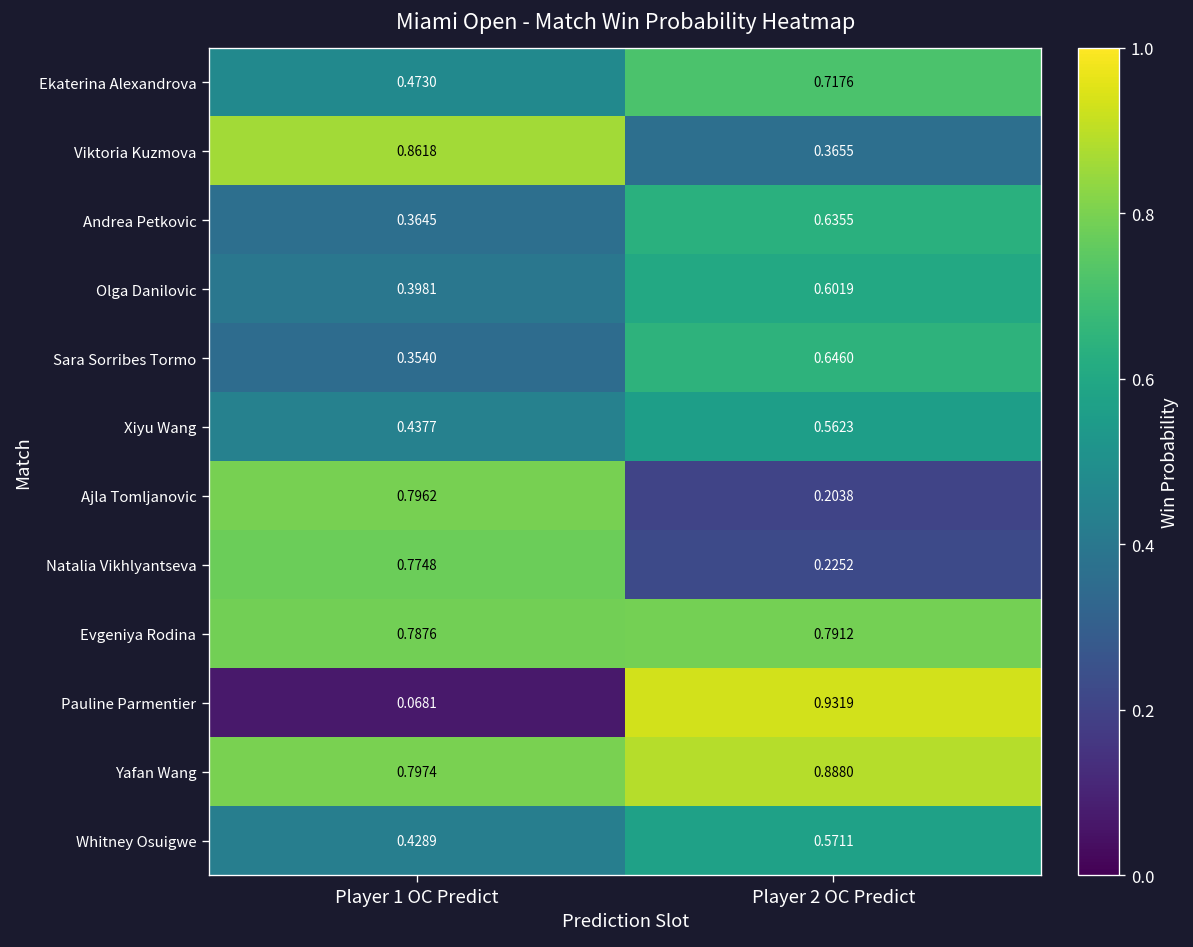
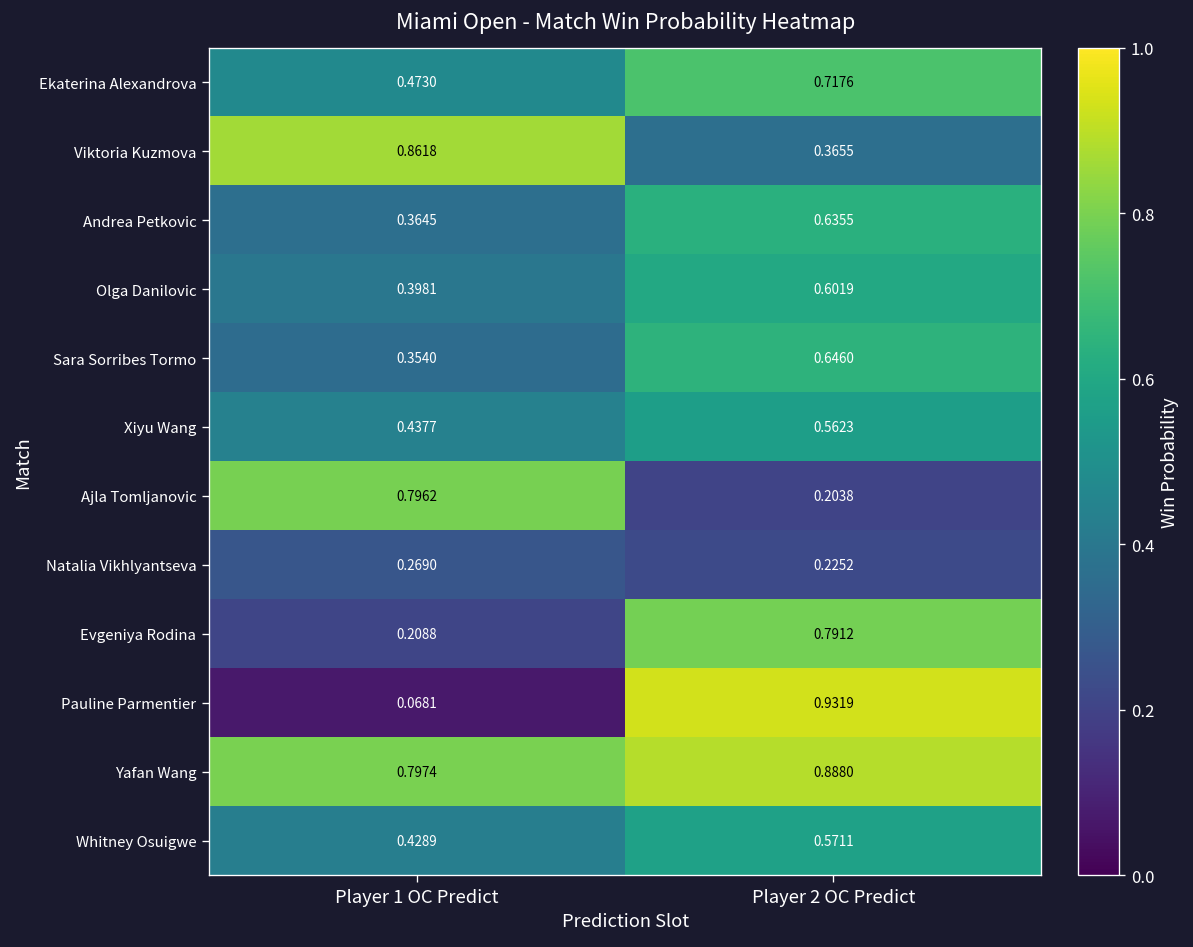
Natalia Vikhlyantseva, Player 1 OC Predict: 0.7748 -> 0.2690
Evgeniya Rodina, Player 1 OC Predict: 0.7876 -> 0.2088
